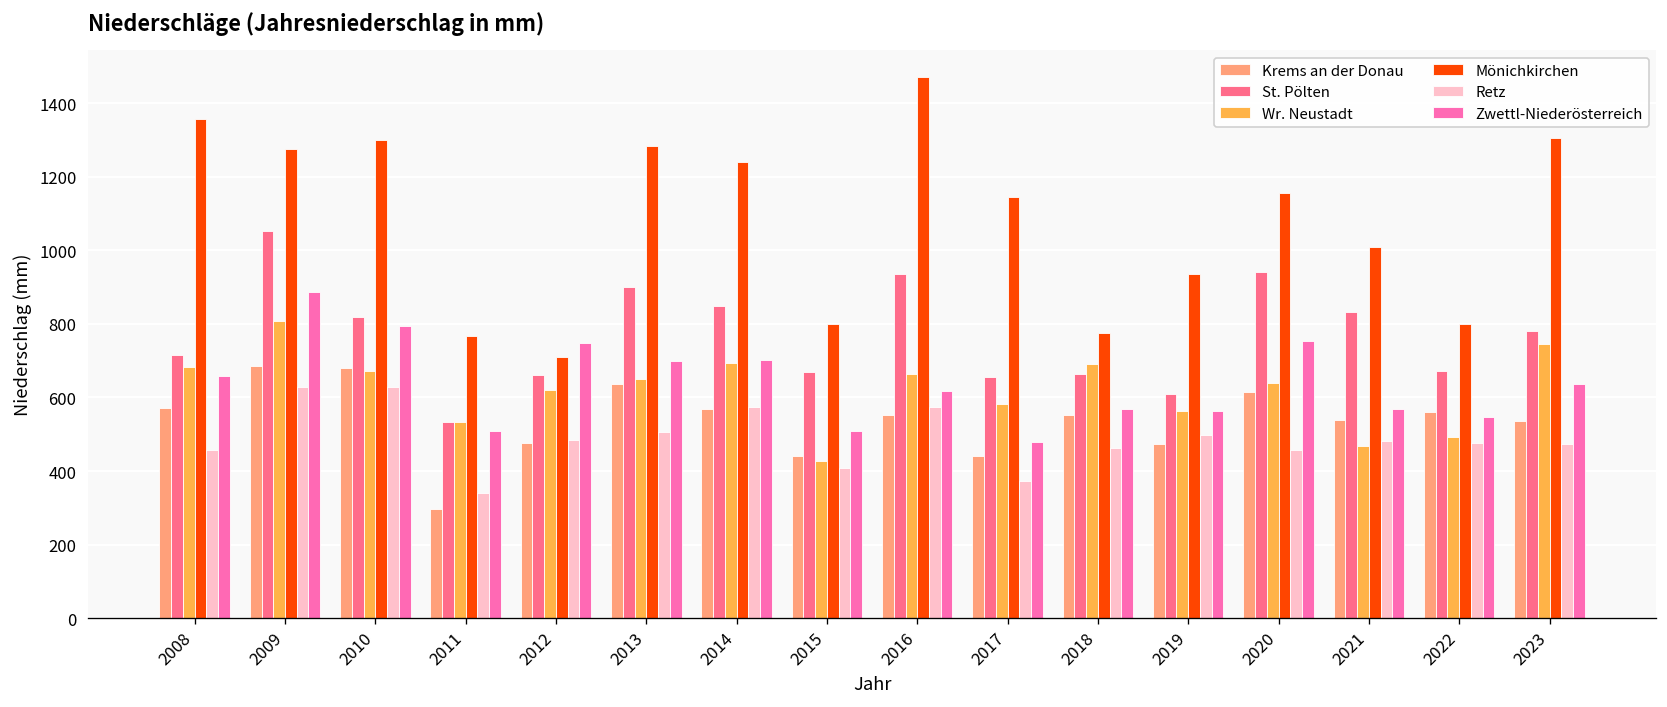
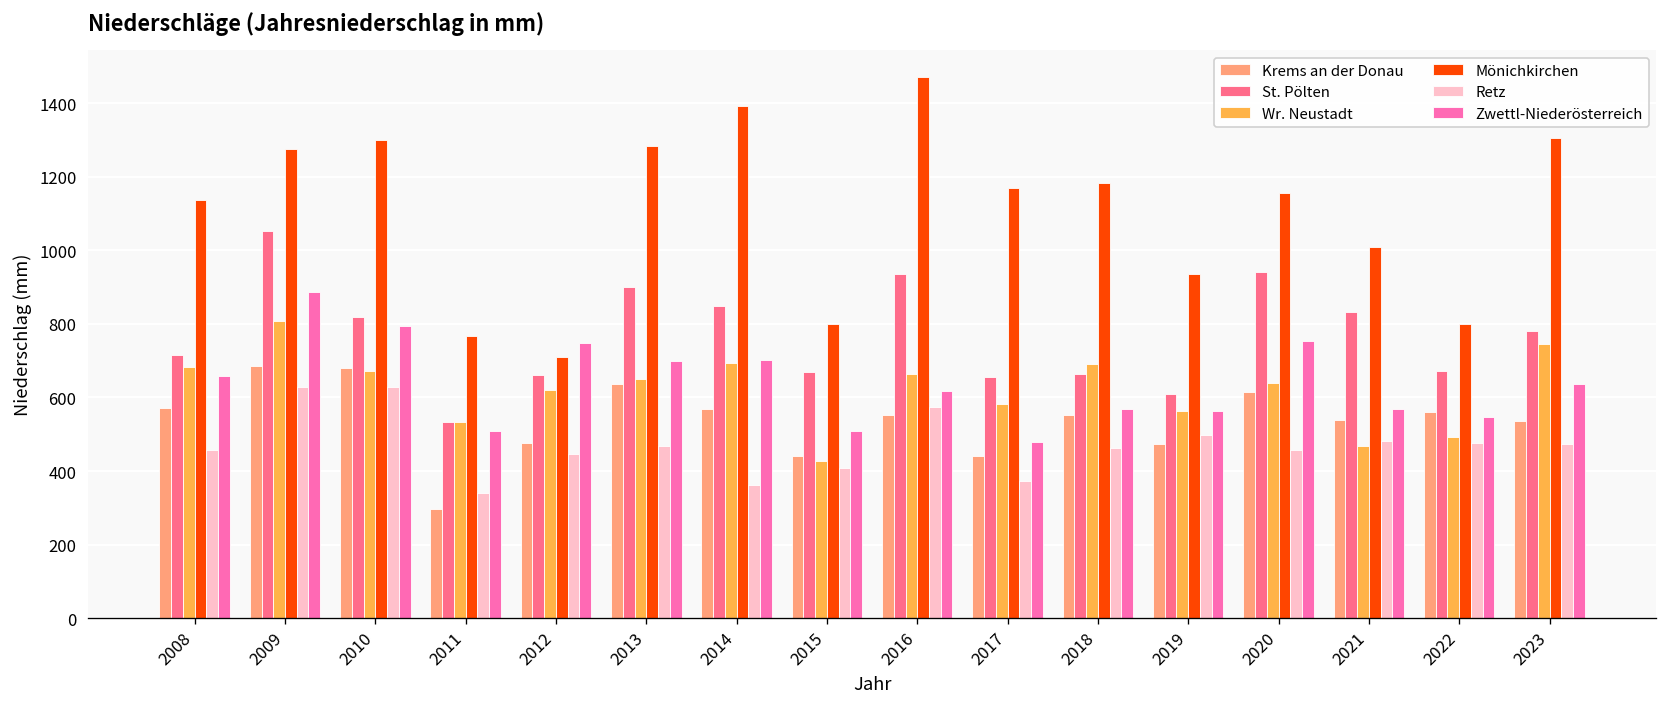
Mönichkirchen, 2008: 1360 -> 1140
Retz, 2012: 480 -> 450
Retz, 2013: 510 -> 470
Mönichkirchen, 2014: 1240 -> 1390
Retz, 2014: 580 -> 360
Mönichkirchen, 2017: 1140 -> 1170
Mönichkirchen, 2018: 780 -> 1180
